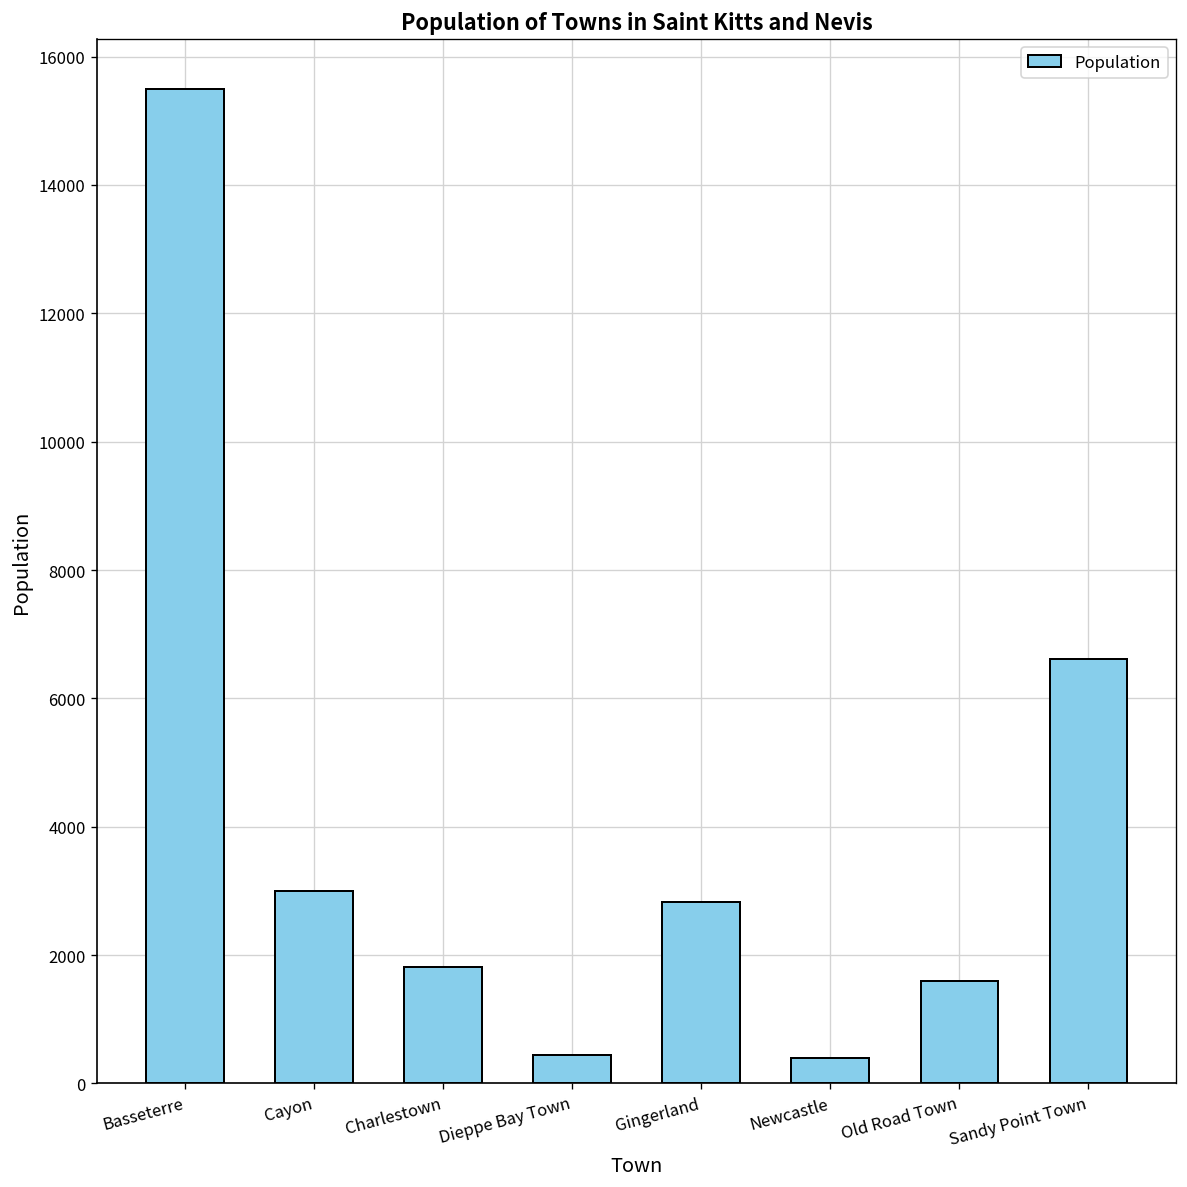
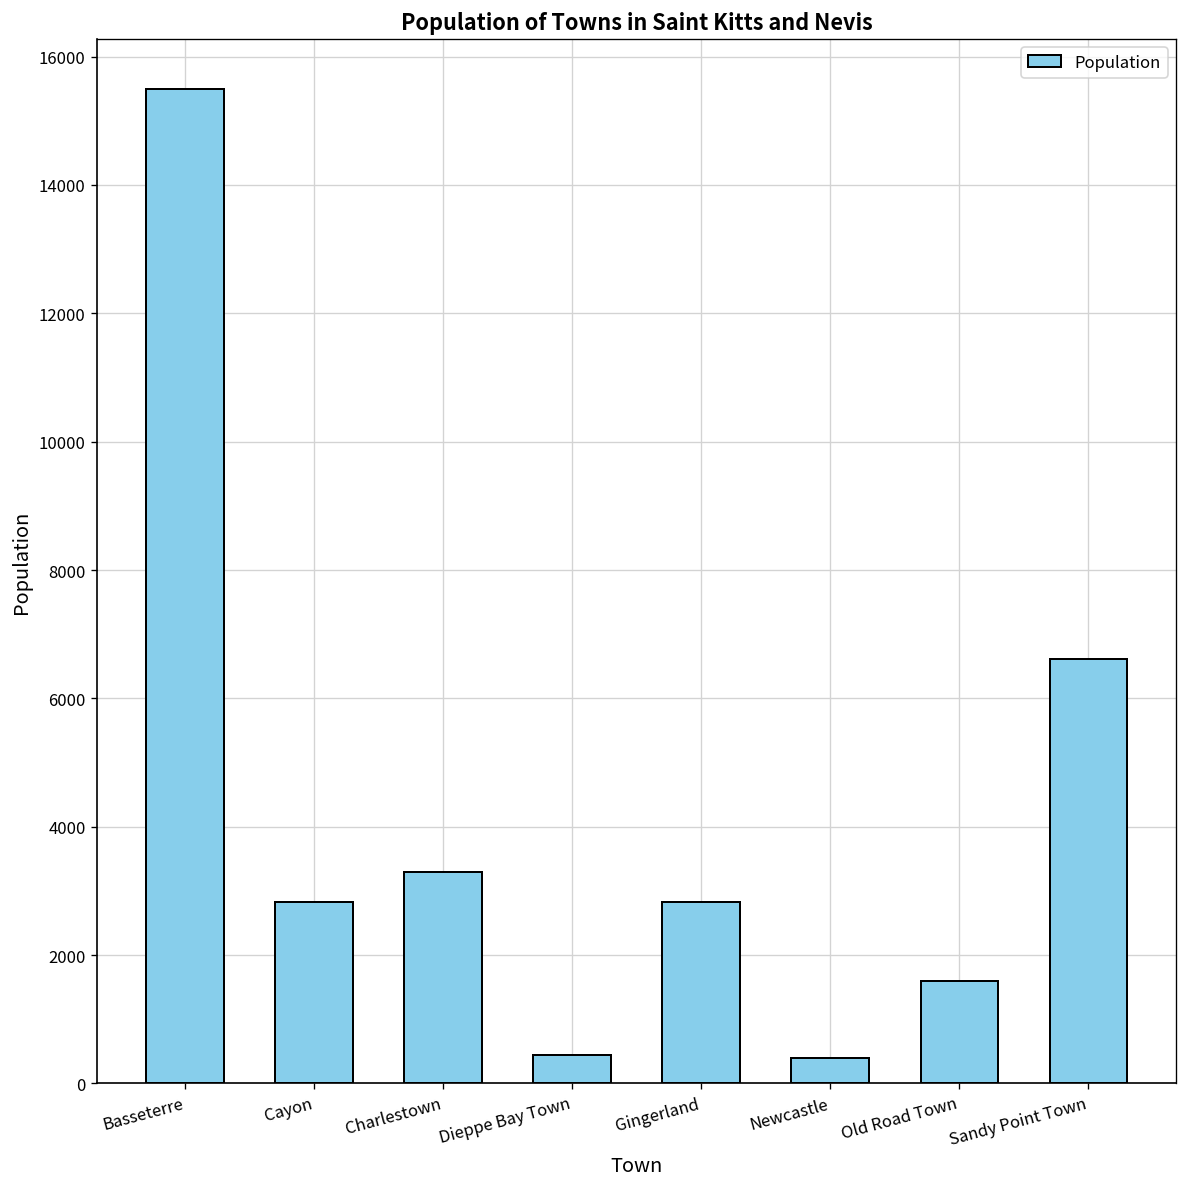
Cayon: 3000 -> 2800
Charlestown: 1800 -> 3300
